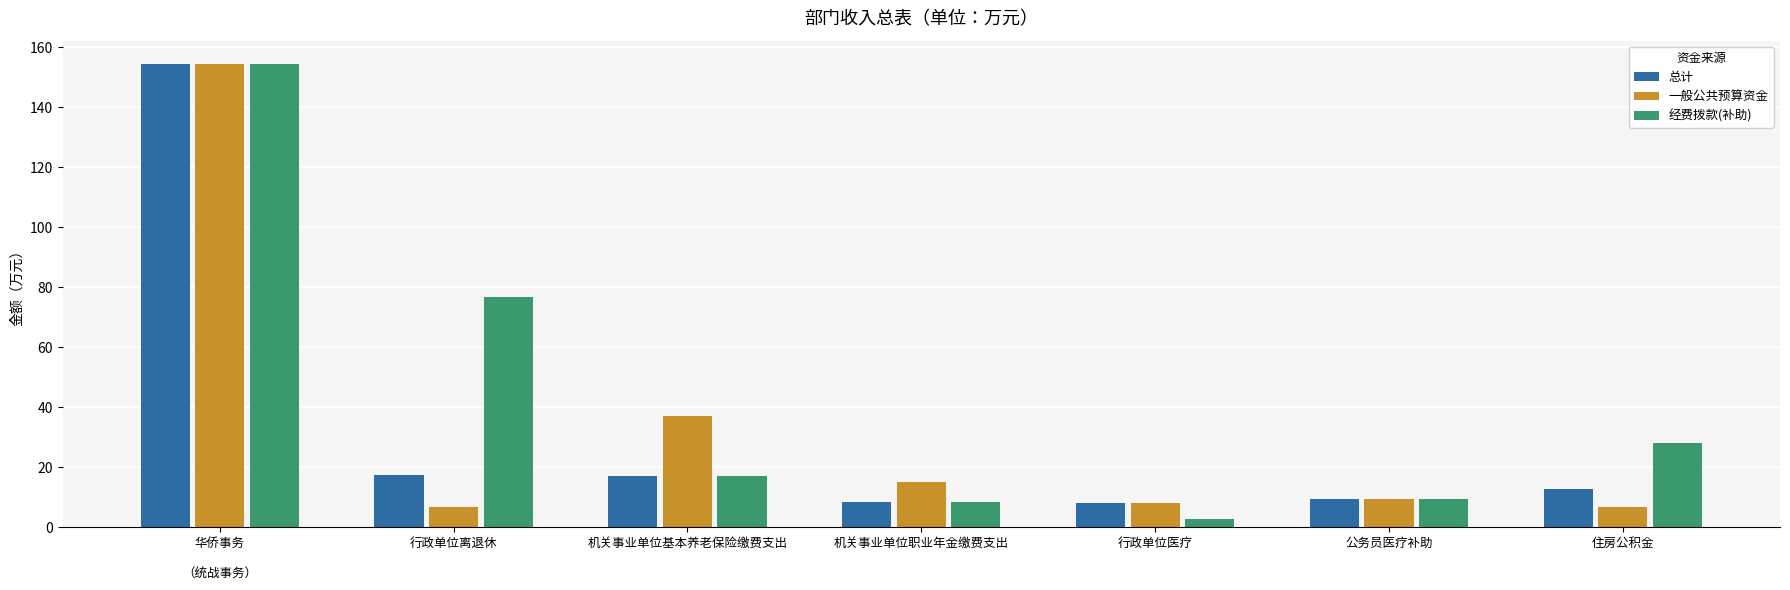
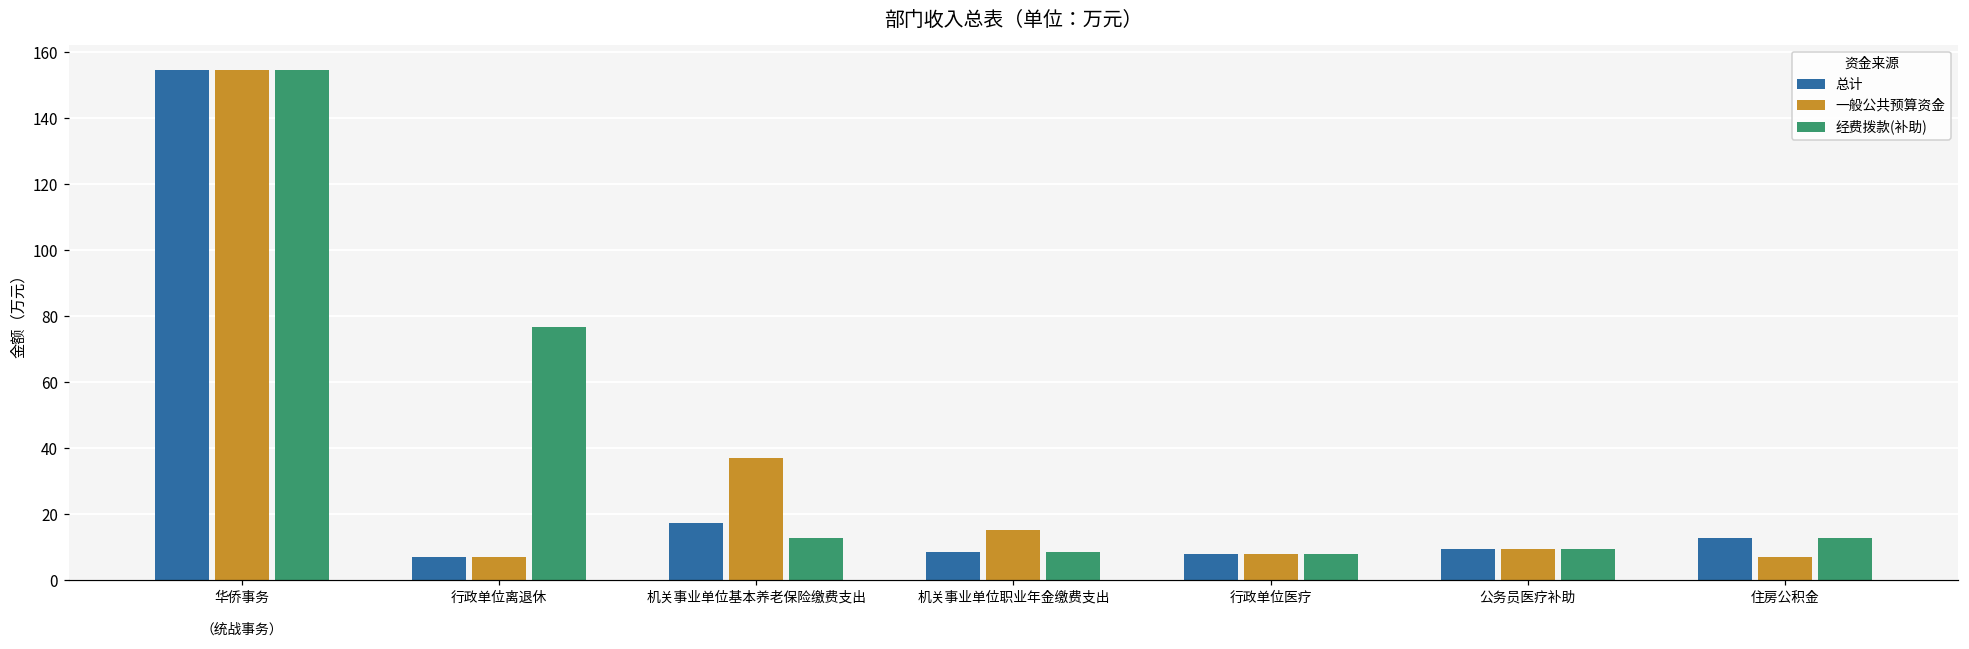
总计, 行政单位离退休: 17 -> 7
经费拨款(补助), 机关事业单位基本养老保险缴费支出: 17 -> 13
经费拨款(补助), 行政单位医疗: 3 -> 8
经费拨款(补助), 住房公积金: 28 -> 13
